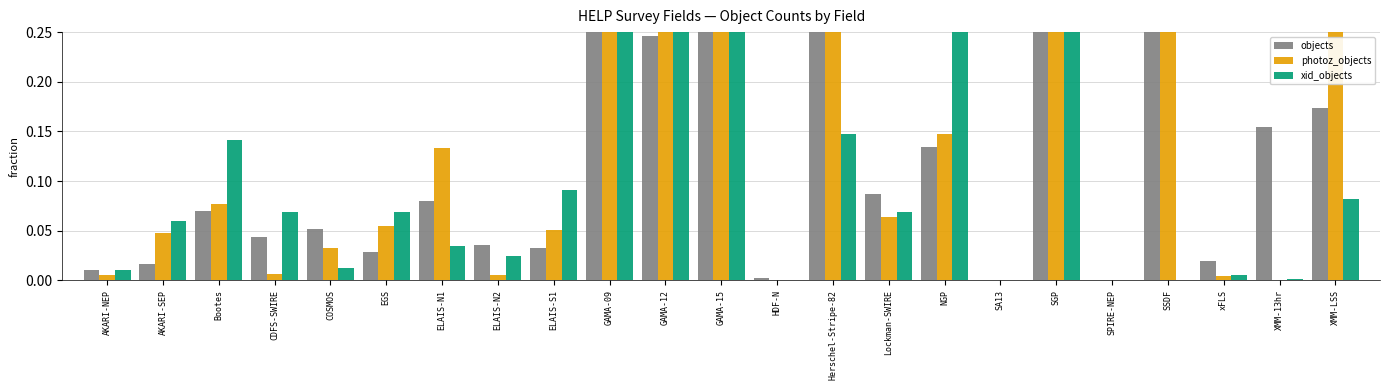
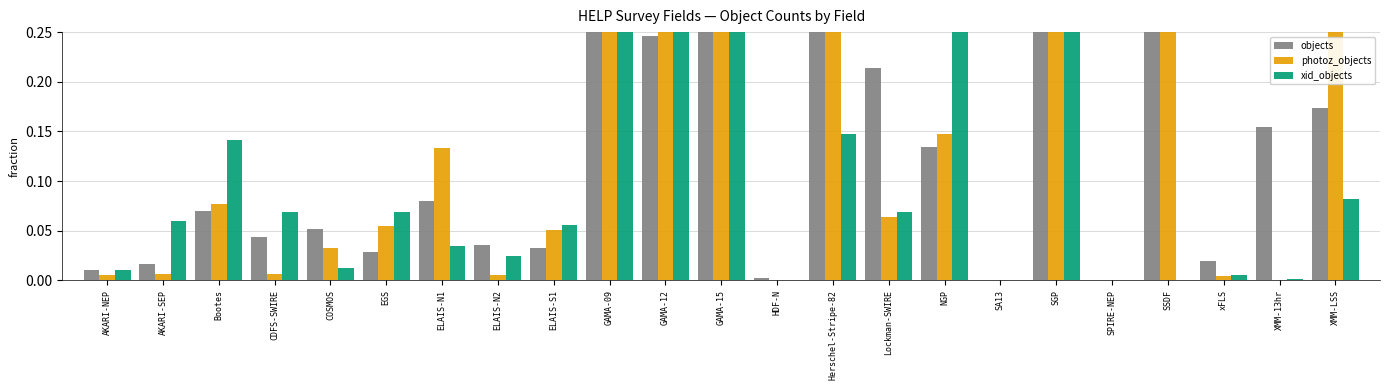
photoz_objects, AKARI-SEP: 0.05 -> 0.01
xid_objects, ELAIS-S1: 0.09 -> 0.06
objects, Lockman-SWIRE: 0.09 -> 0.21
